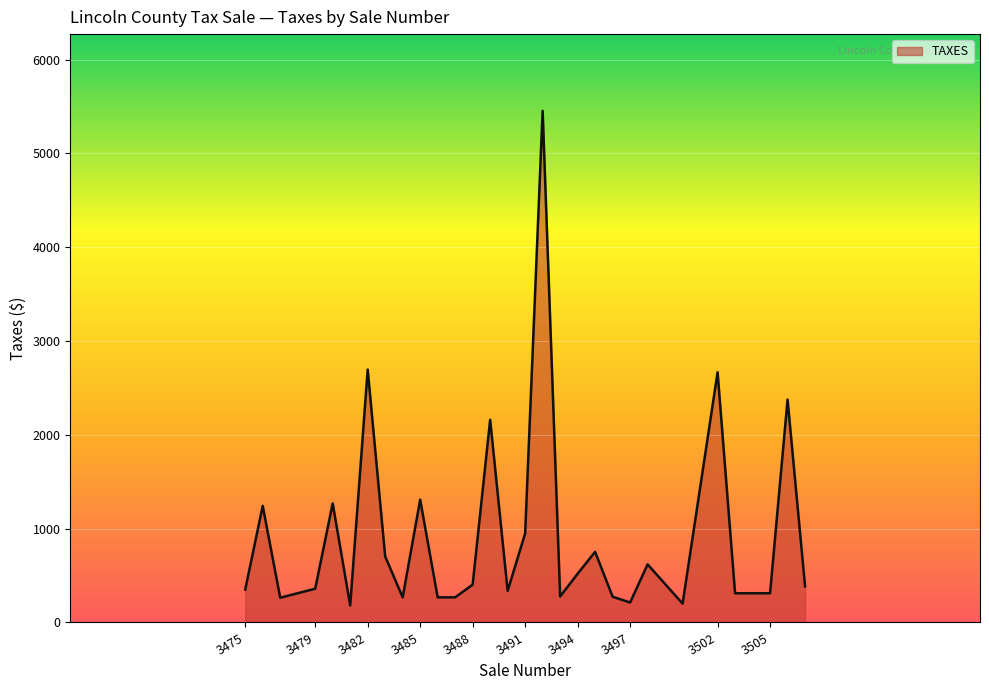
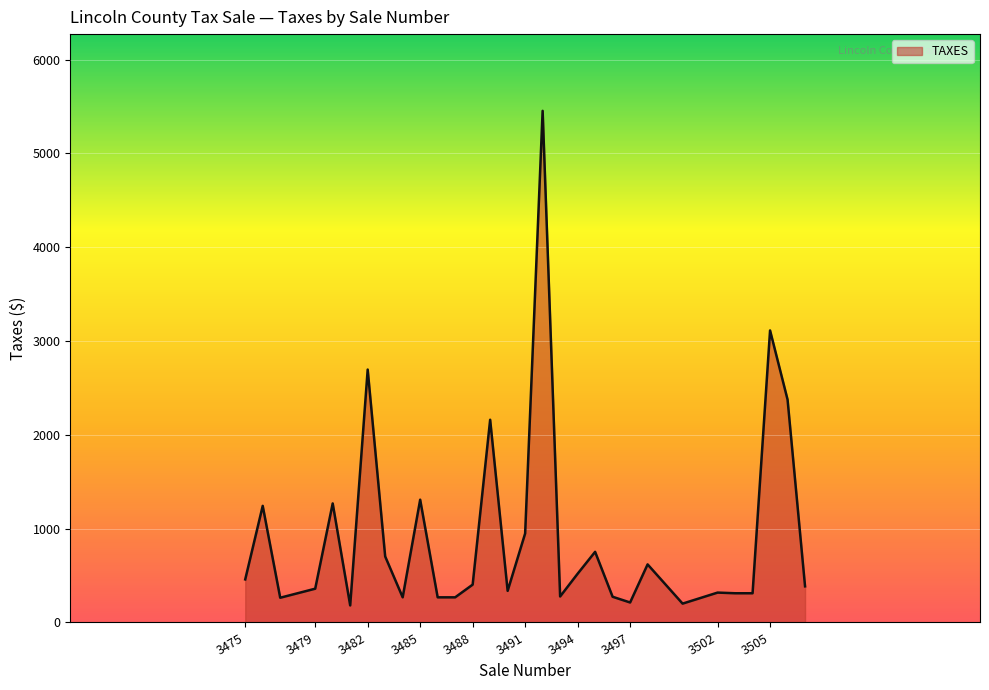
3475: 400 -> 500
3502: 2700 -> 300
3505: 300 -> 3100
